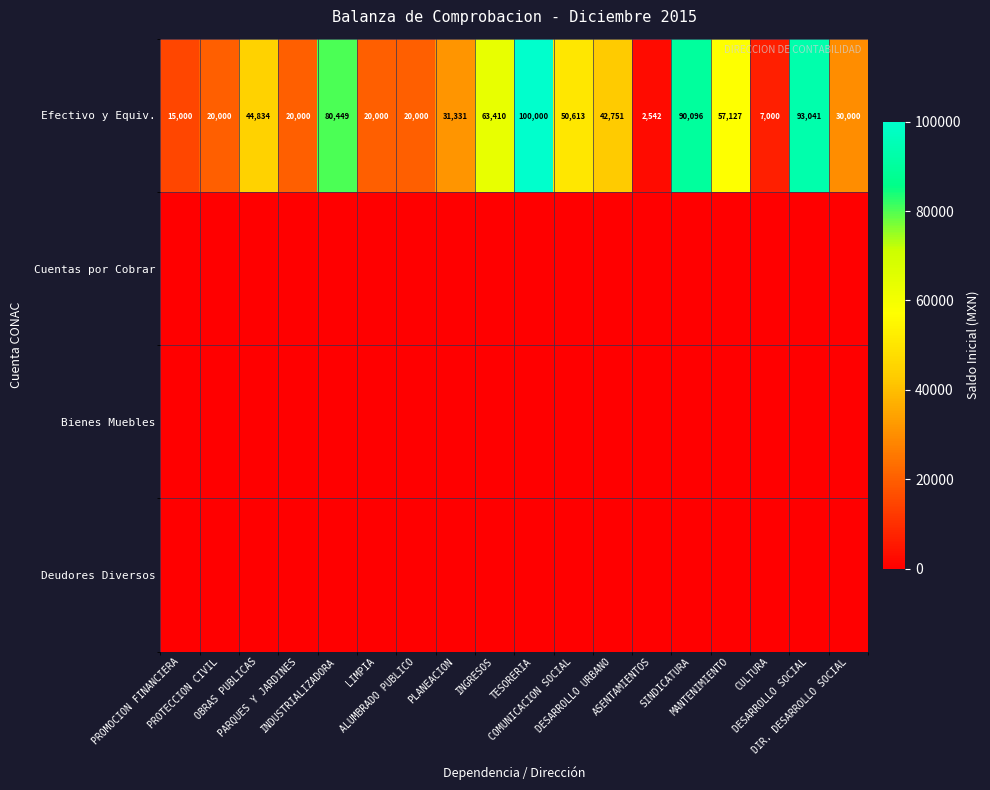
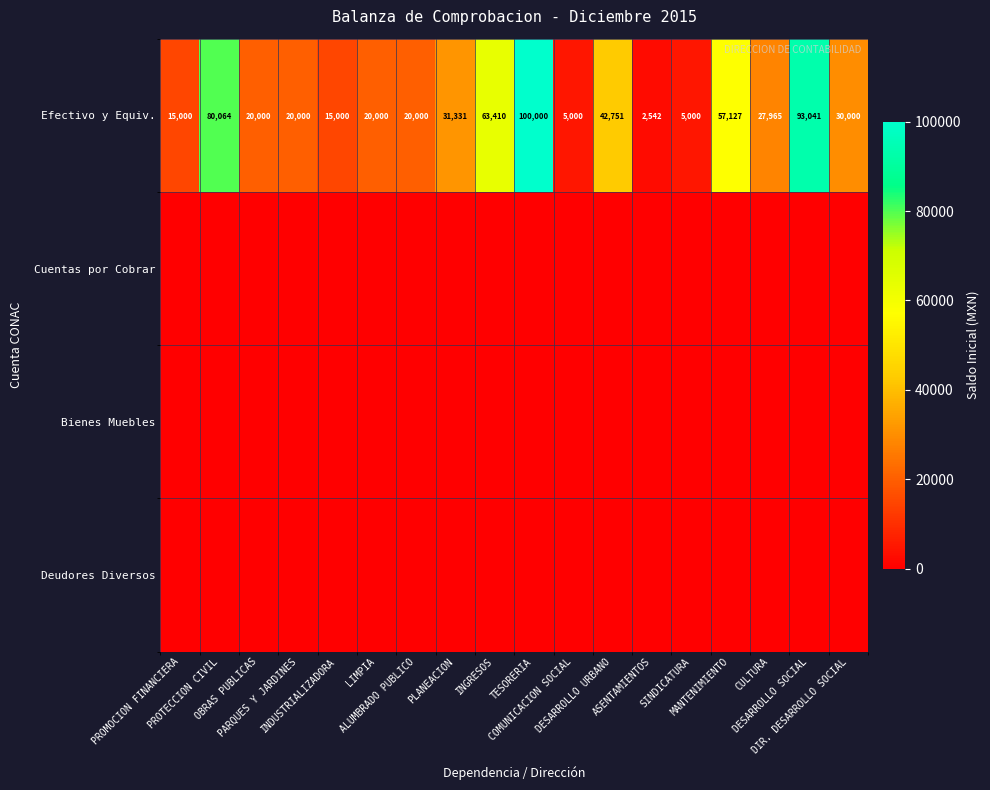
Efectivo y Equiv., PROTECCION CIVIL: 20,000 -> 80,064
Efectivo y Equiv., OBRAS PUBLICAS: 44,834 -> 20,000
Efectivo y Equiv., INDUSTRIALIZADORA: 80,449 -> 15,000
Efectivo y Equiv., COMUNICACION SOCIAL: 50,613 -> 5,000
Efectivo y Equiv., SINDICATURA: 90,096 -> 5,000
Efectivo y Equiv., CULTURA: 7,000 -> 27,965
